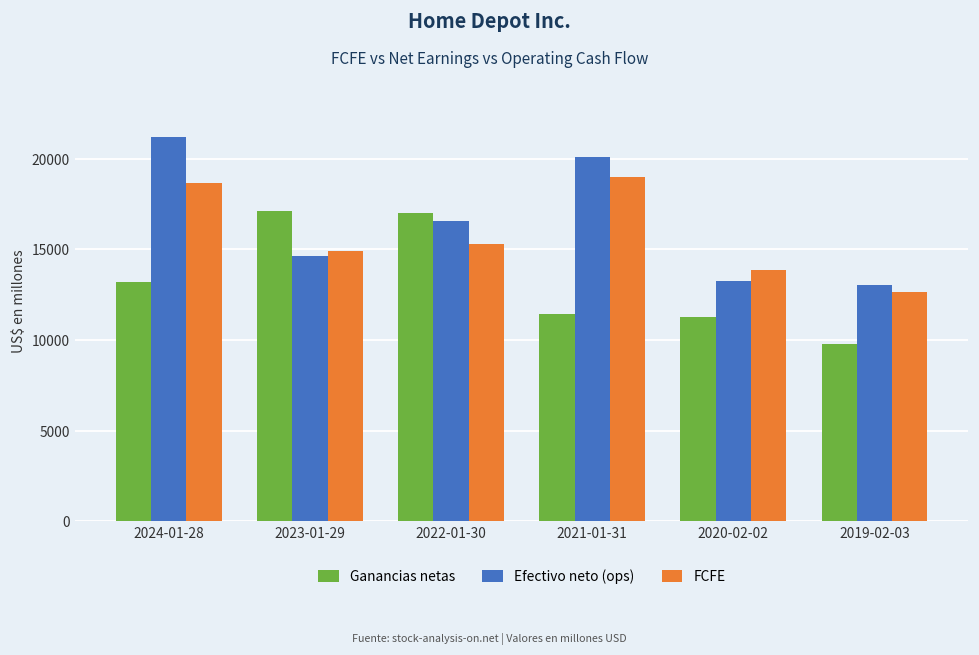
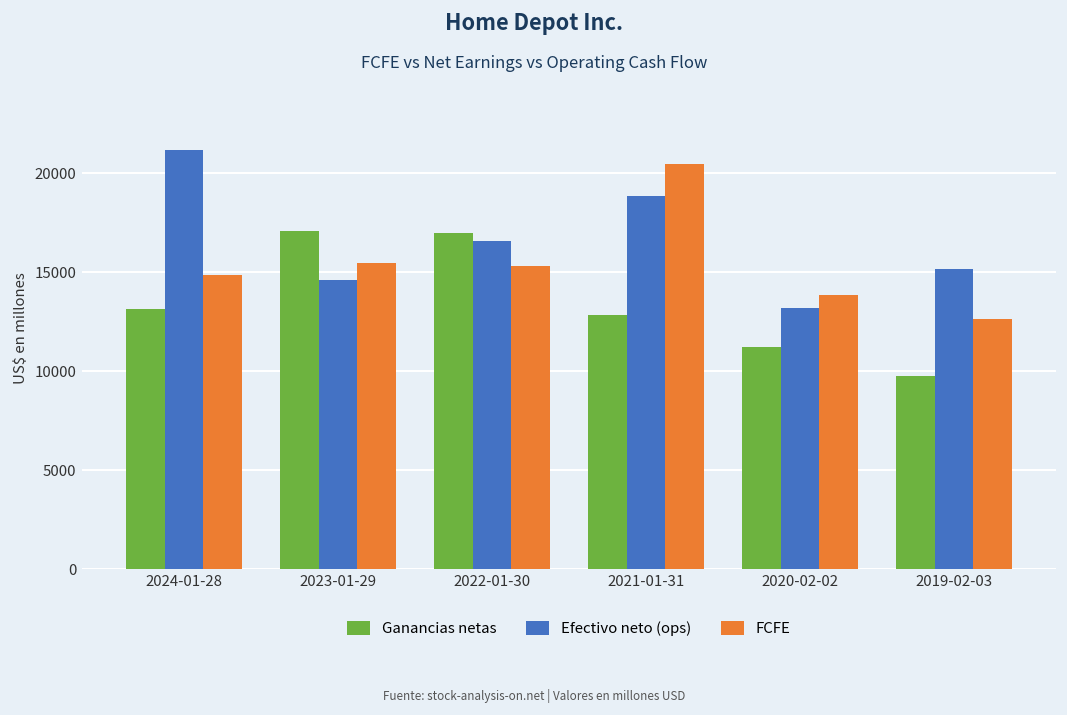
FCFE, 2024-01-28: 18700 -> 14900
FCFE, 2023-01-29: 14900 -> 15500
Ganancias netas, 2021-01-31: 11400 -> 12900
Efectivo neto (ops), 2021-01-31: 20100 -> 18800
FCFE, 2021-01-31: 19000 -> 20500
Efectivo neto (ops), 2019-02-03: 13000 -> 15100
